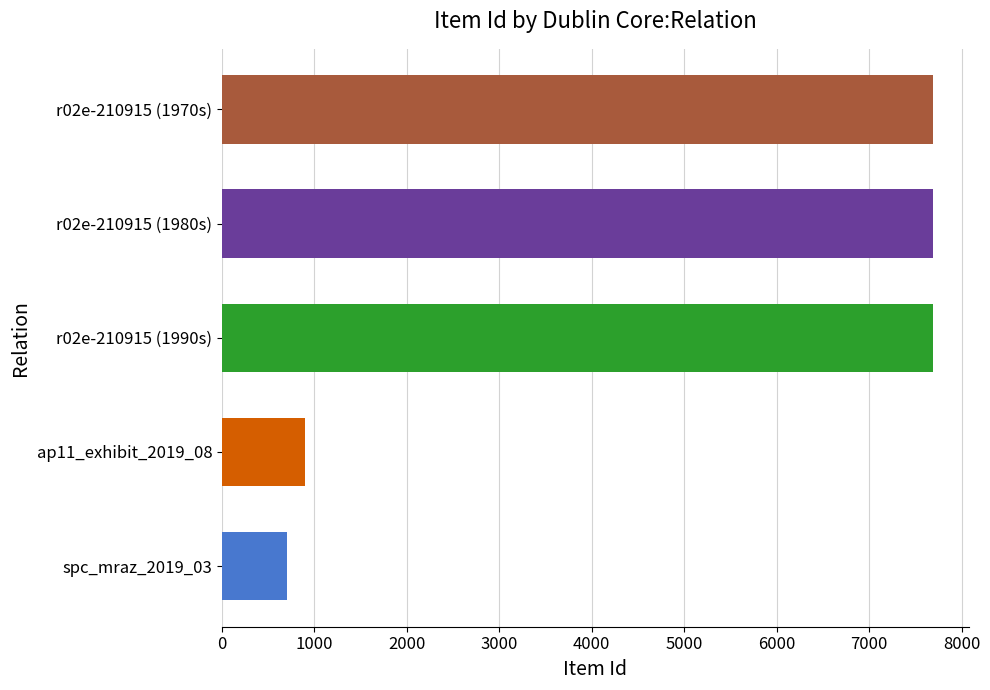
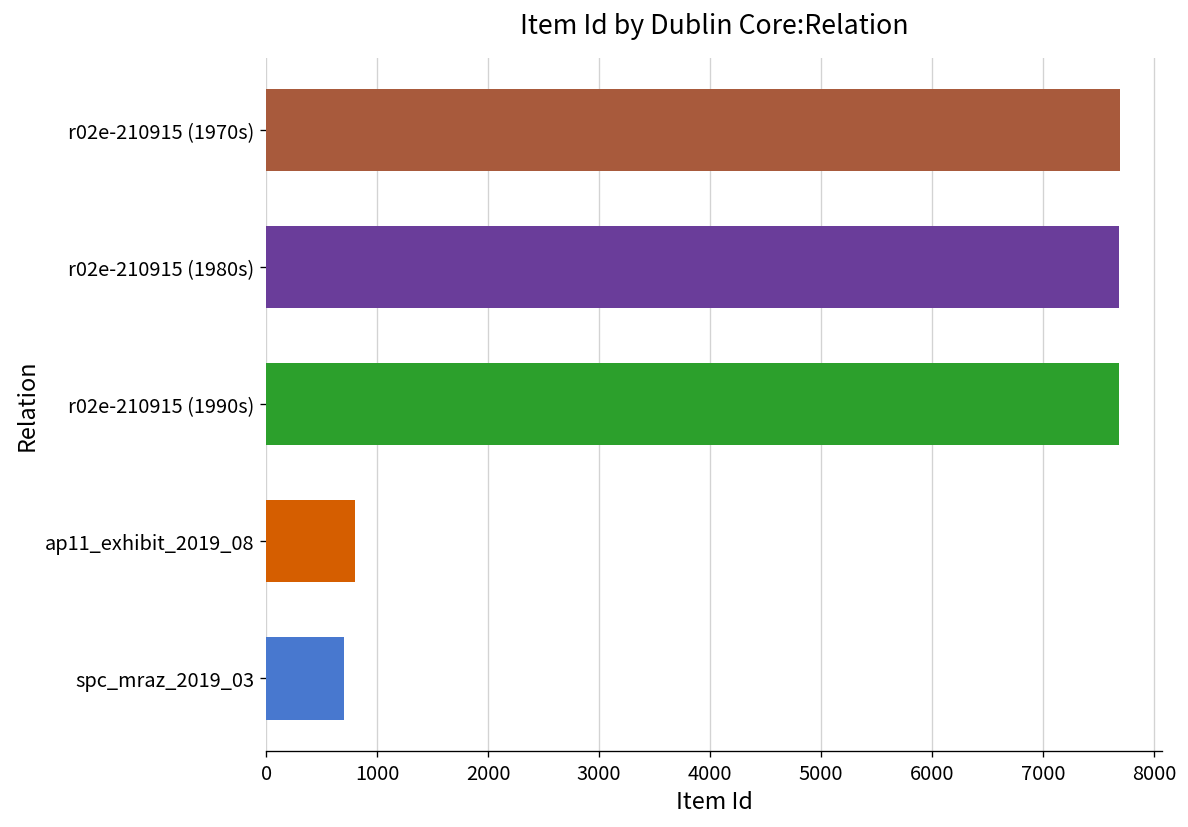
ap11_exhibit_2019_08: 900 -> 800
